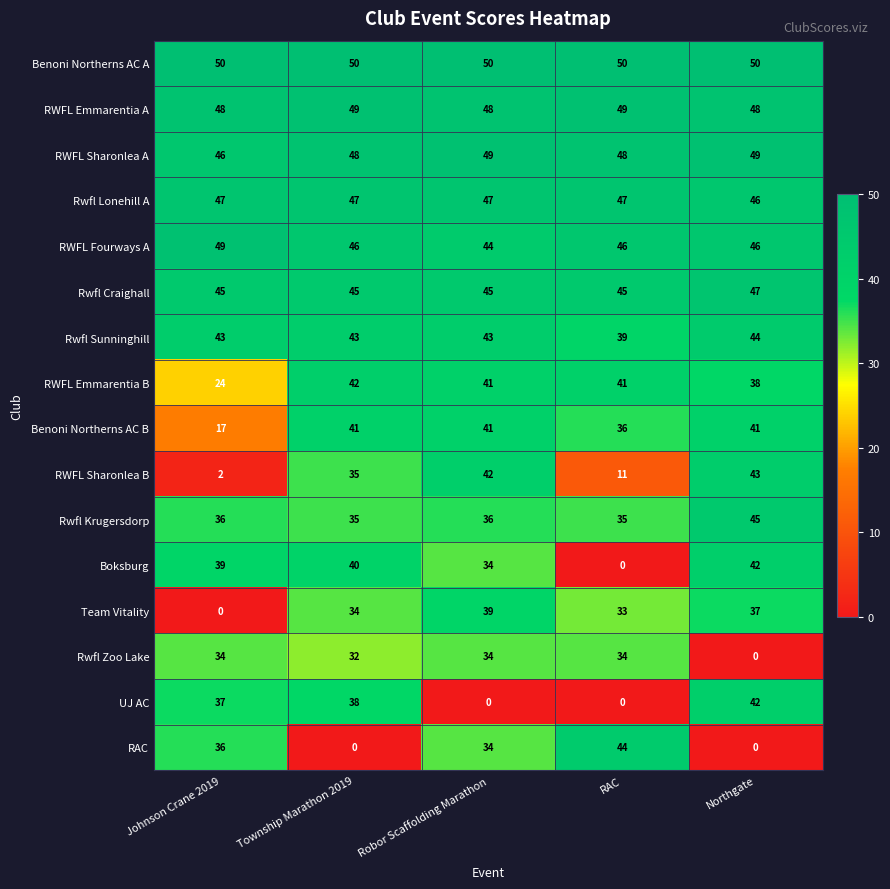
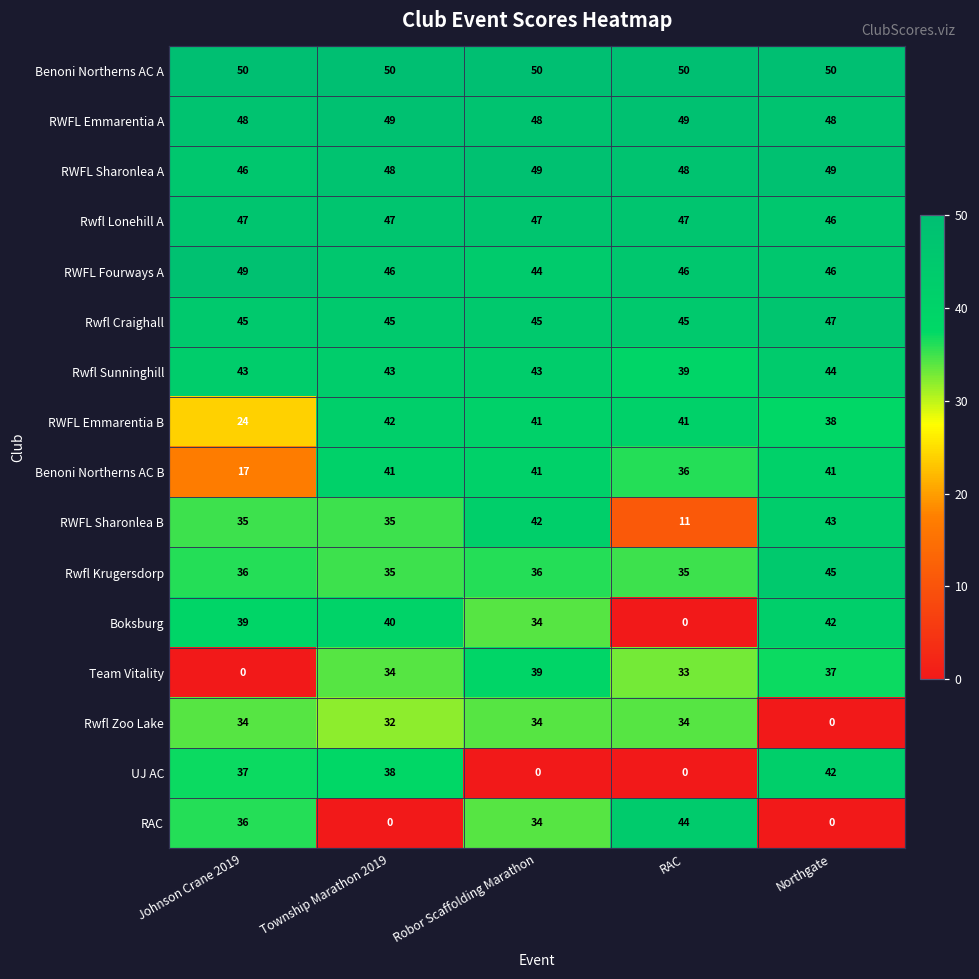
RWFL Sharonlea B, Johnson Crane 2019: 2 -> 35
